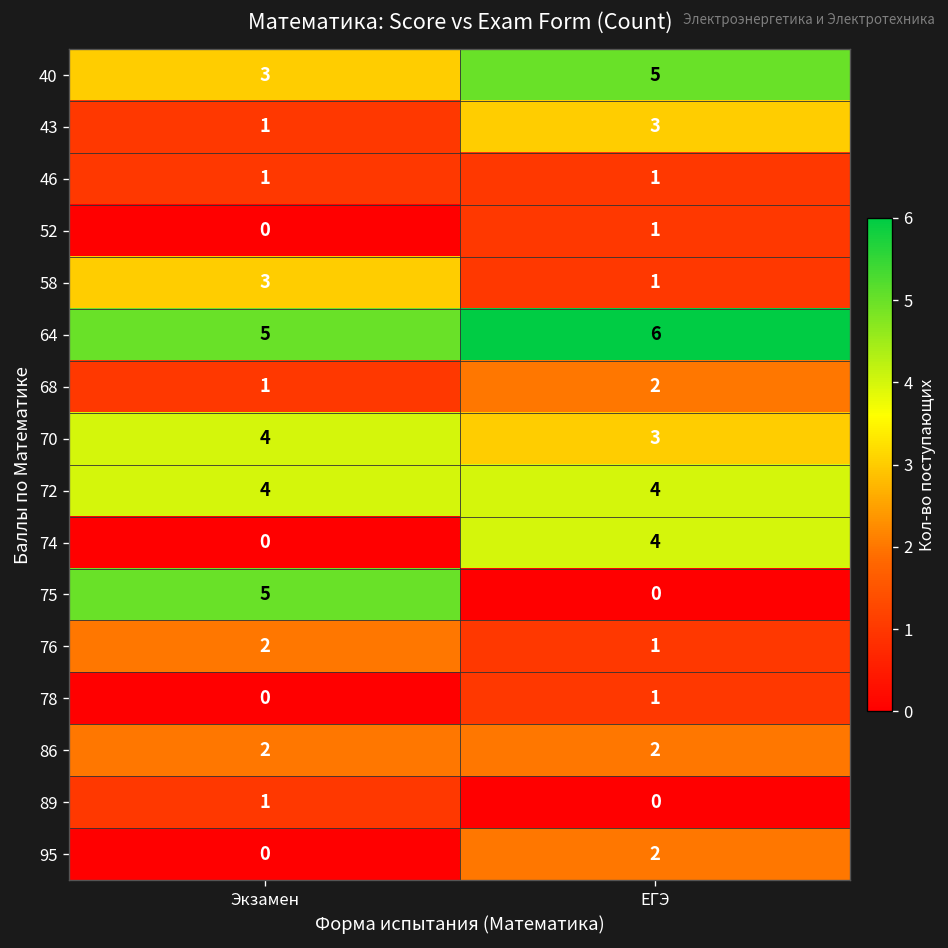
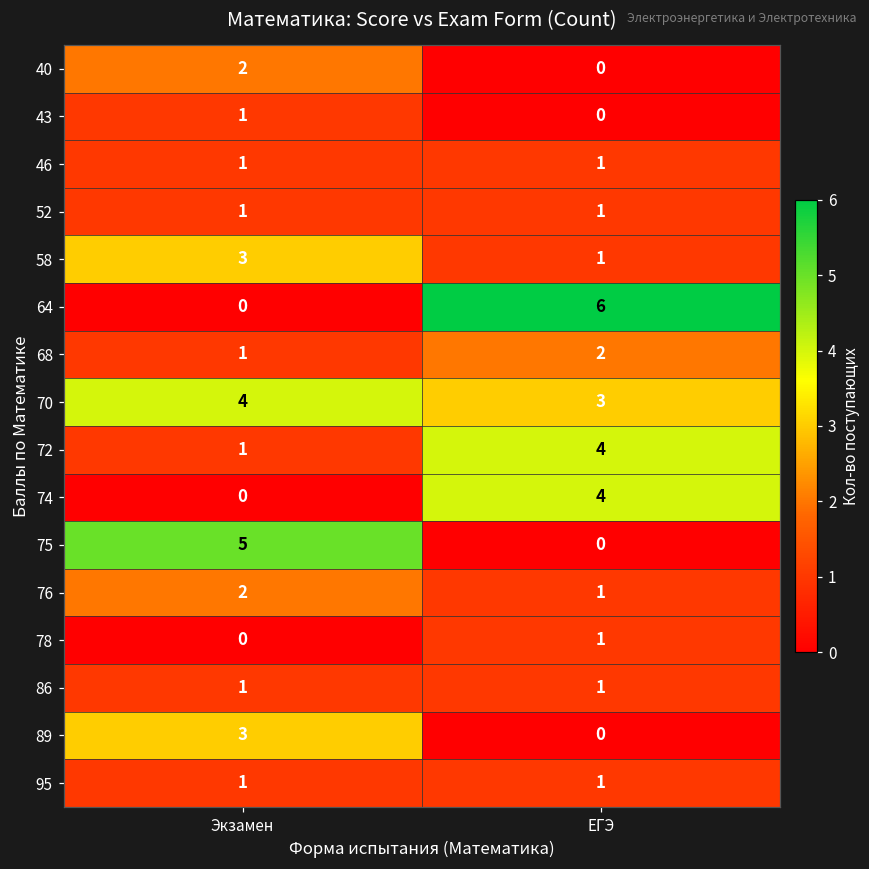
40, Экзамен: 3 -> 2
40, ЕГЭ: 5 -> 0
43, ЕГЭ: 3 -> 0
52, Экзамен: 0 -> 1
64, Экзамен: 5 -> 0
72, Экзамен: 4 -> 1
86, Экзамен: 2 -> 1
86, ЕГЭ: 2 -> 1
89, Экзамен: 1 -> 3
95, Экзамен: 0 -> 1
95, ЕГЭ: 2 -> 1
